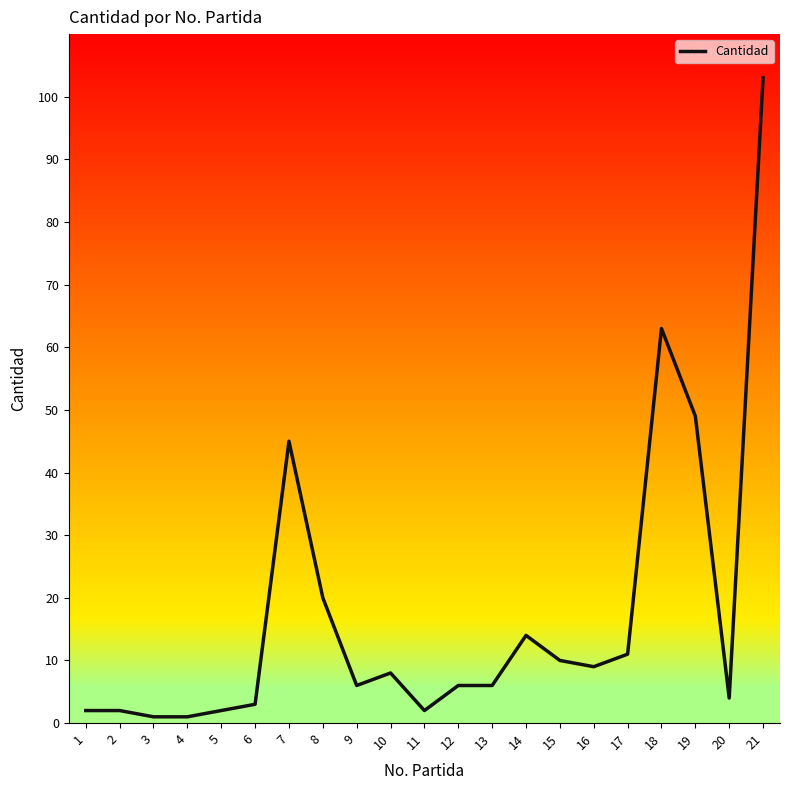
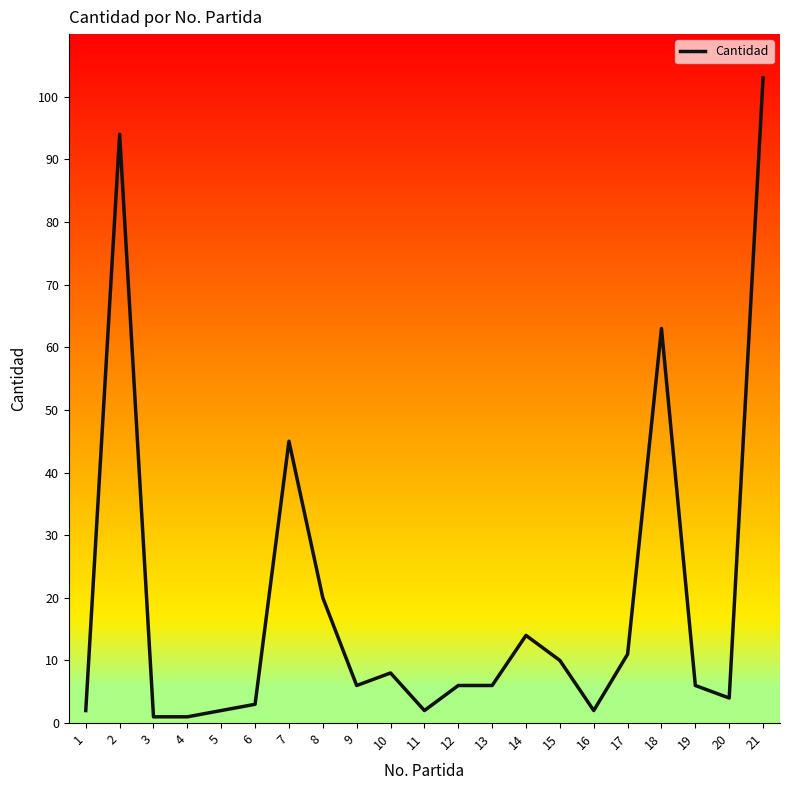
2: 2 -> 94
16: 9 -> 2
19: 49 -> 6
